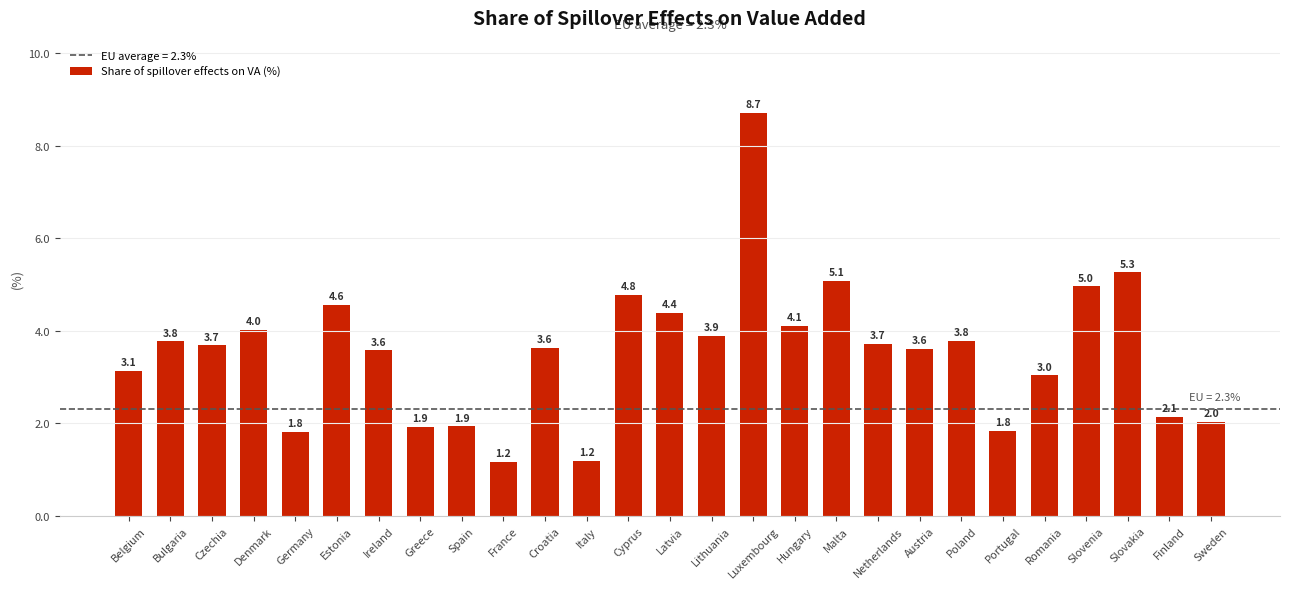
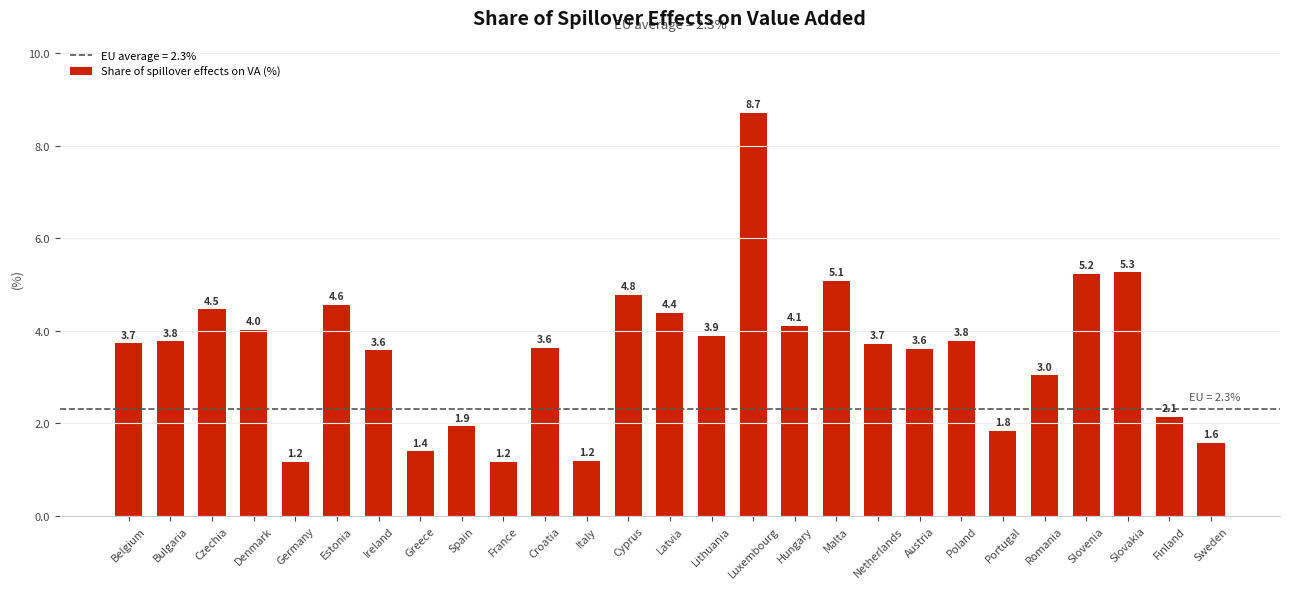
Belgium: 3.1 -> 3.7
Czechia: 3.7 -> 4.5
Germany: 1.8 -> 1.2
Greece: 1.9 -> 1.4
Slovenia: 5.0 -> 5.2
Sweden: 2.0 -> 1.6
